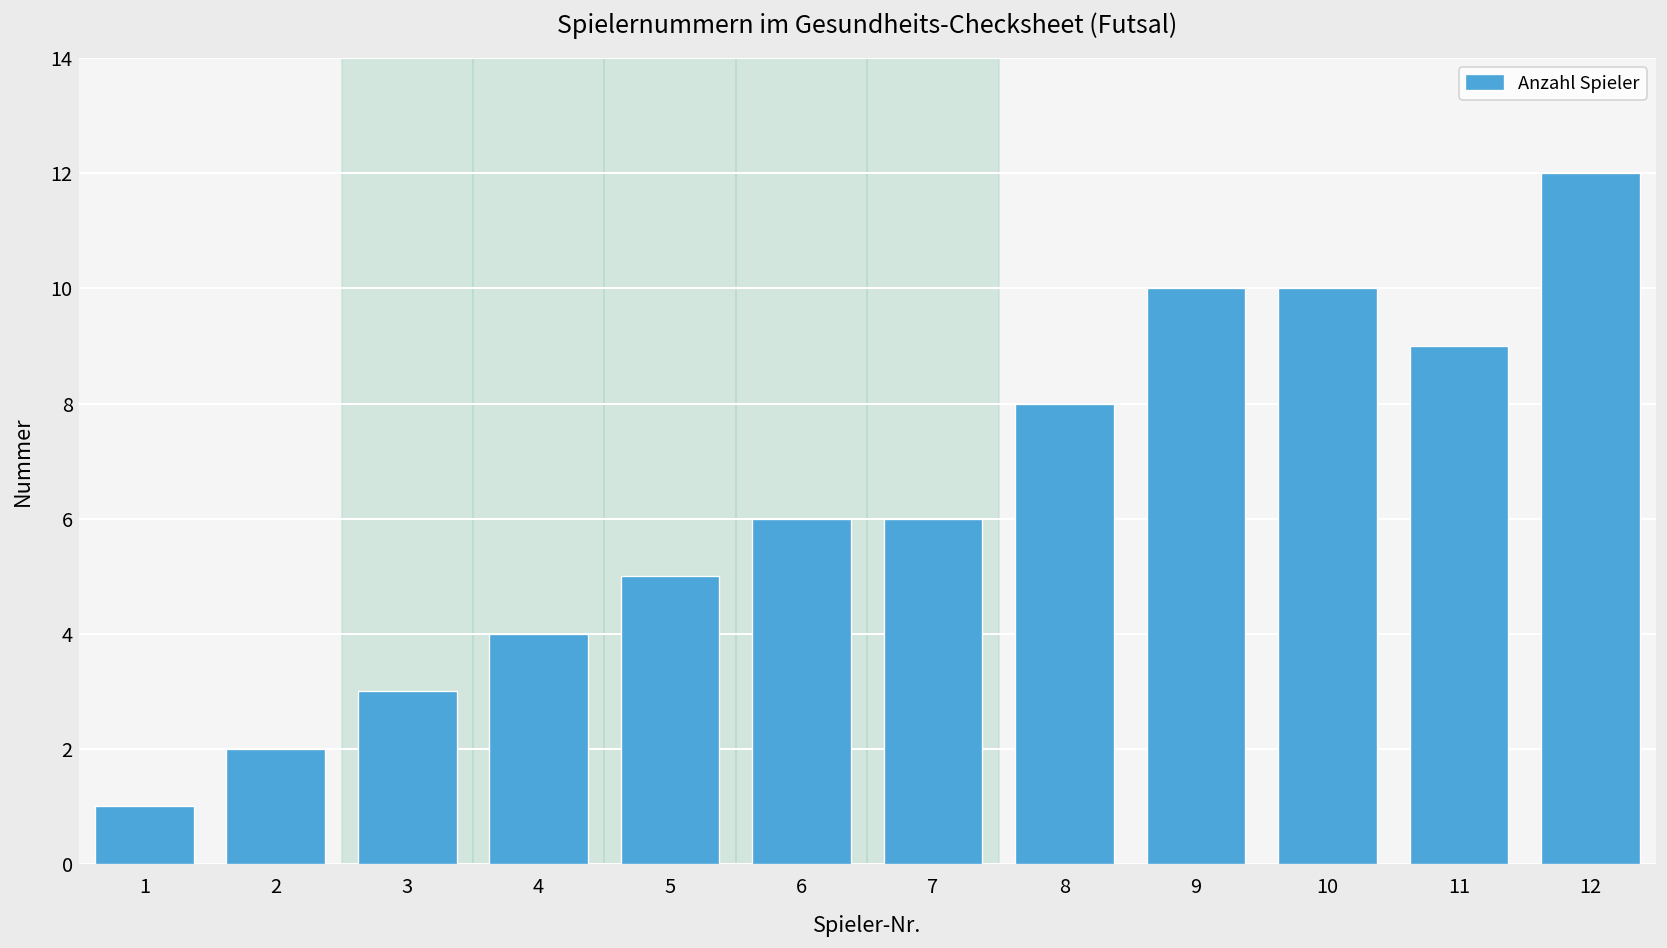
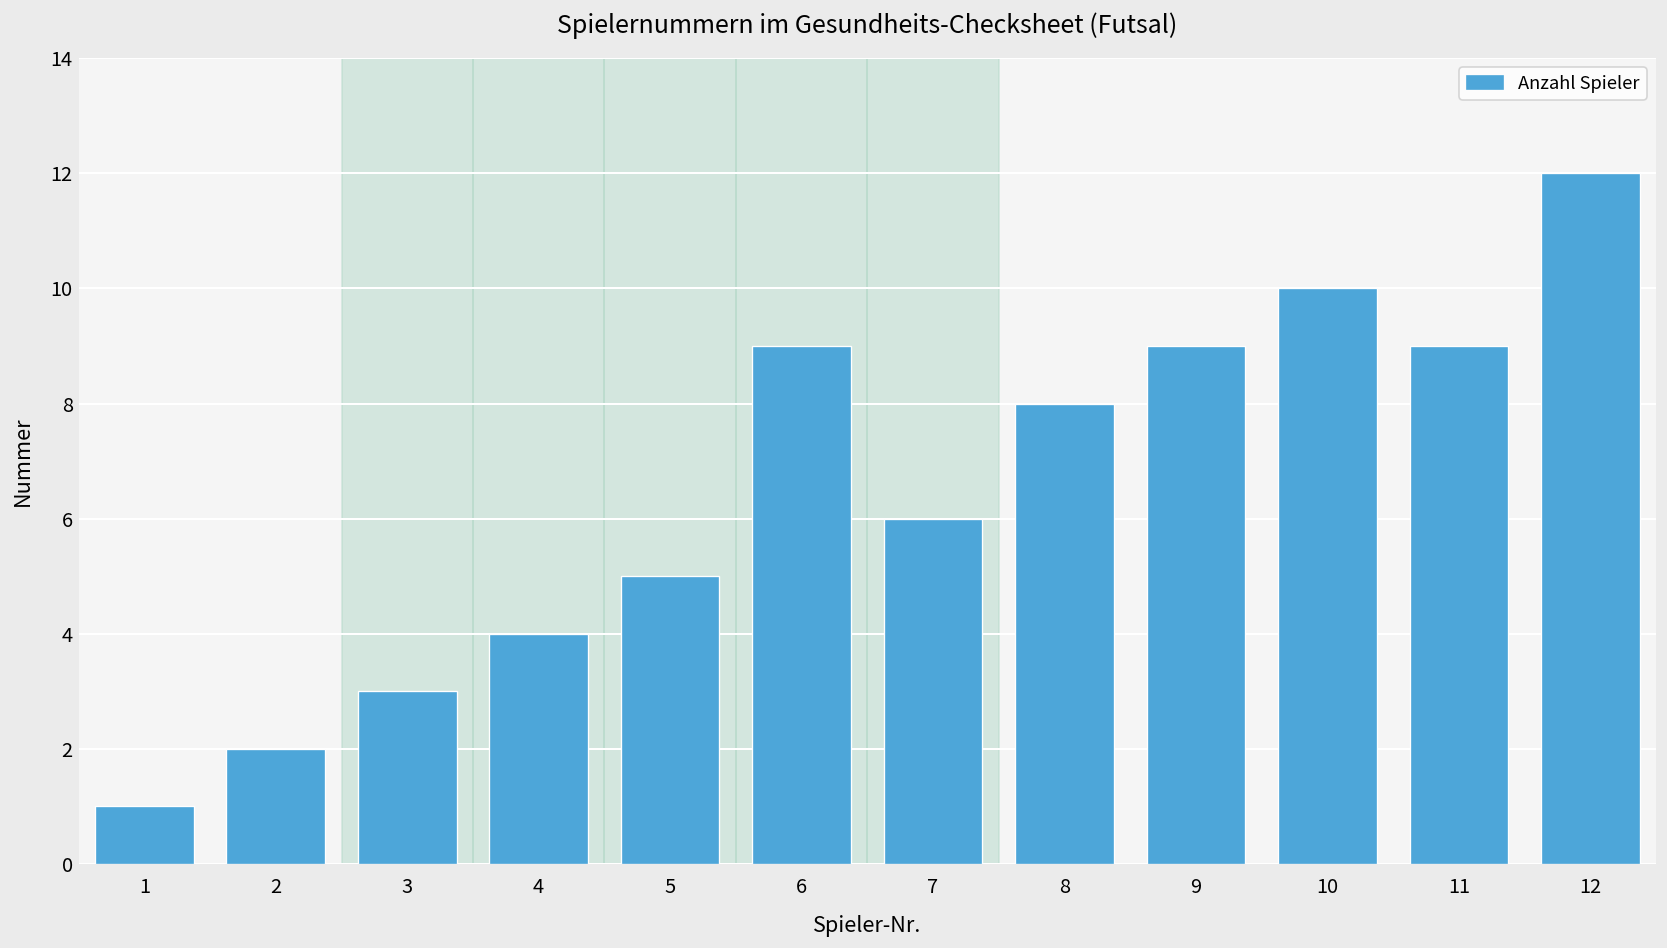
6: 6 -> 9
9: 10 -> 9
